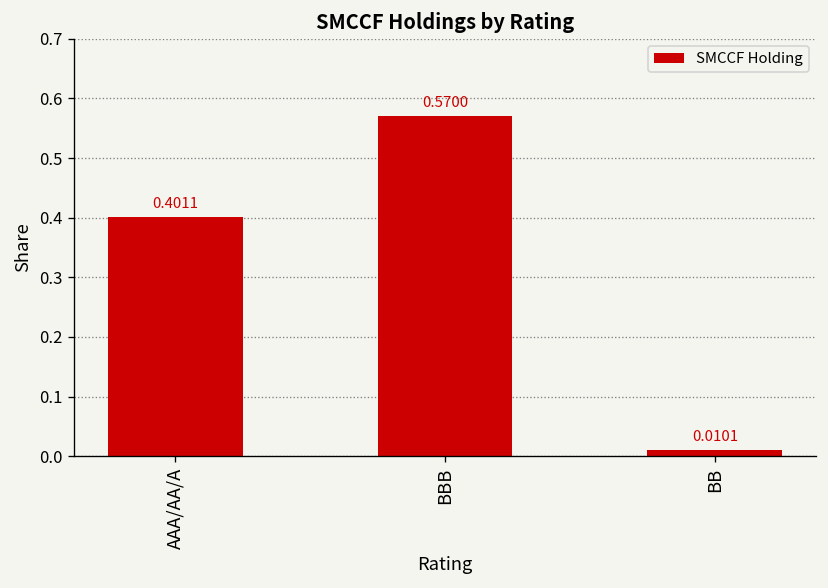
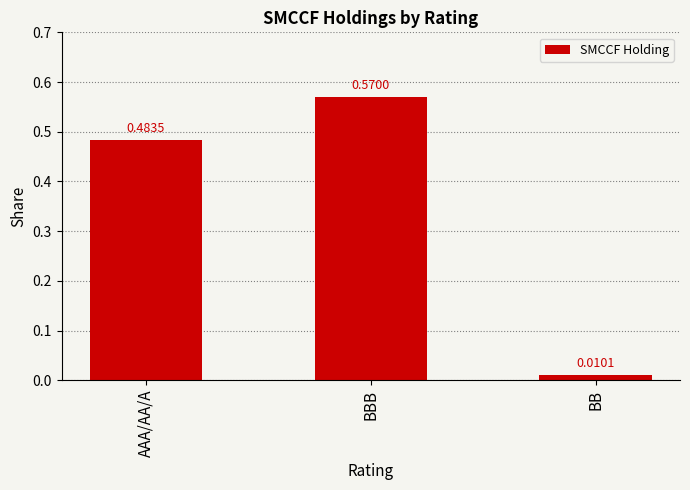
AAA/AA/A: 0.4011 -> 0.4835
